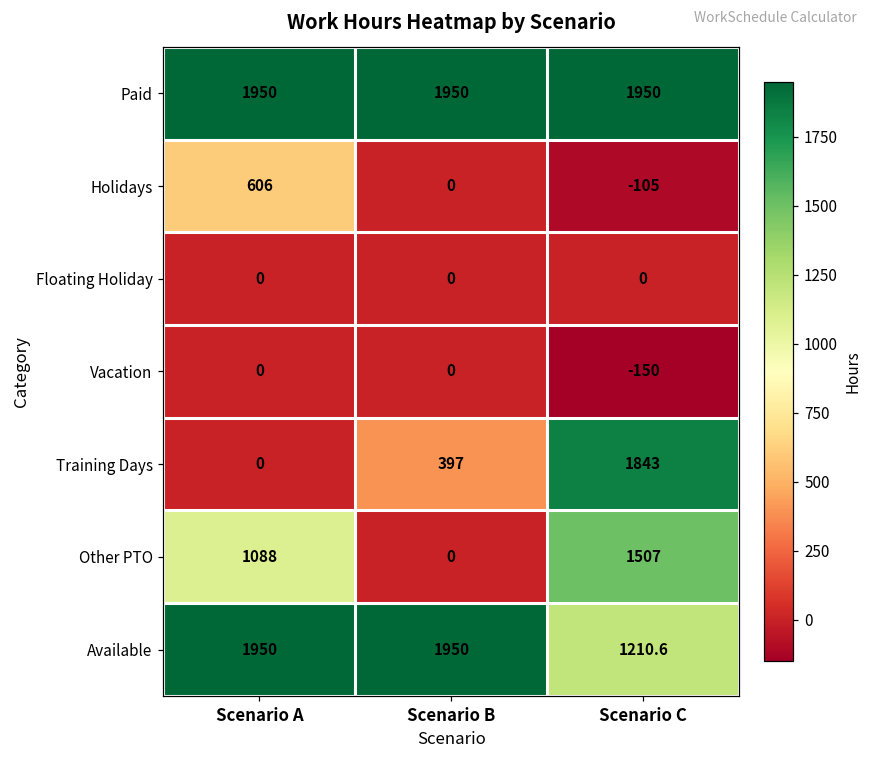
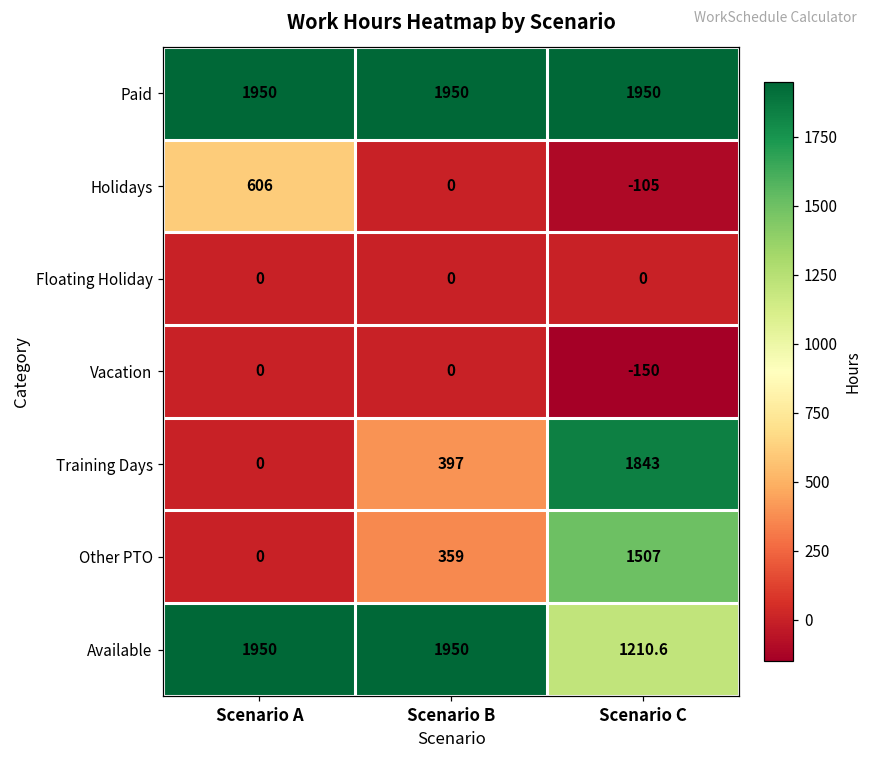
Other PTO, Scenario A: 1088 -> 0
Other PTO, Scenario B: 0 -> 359
